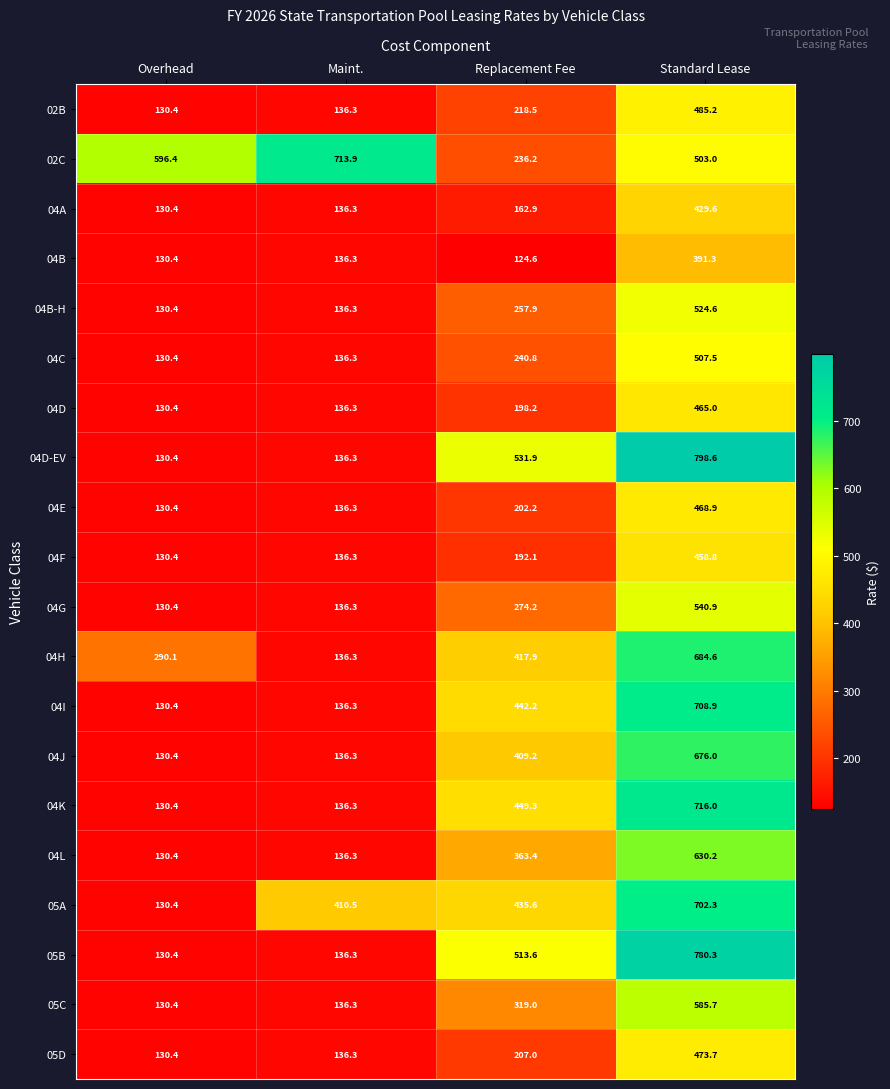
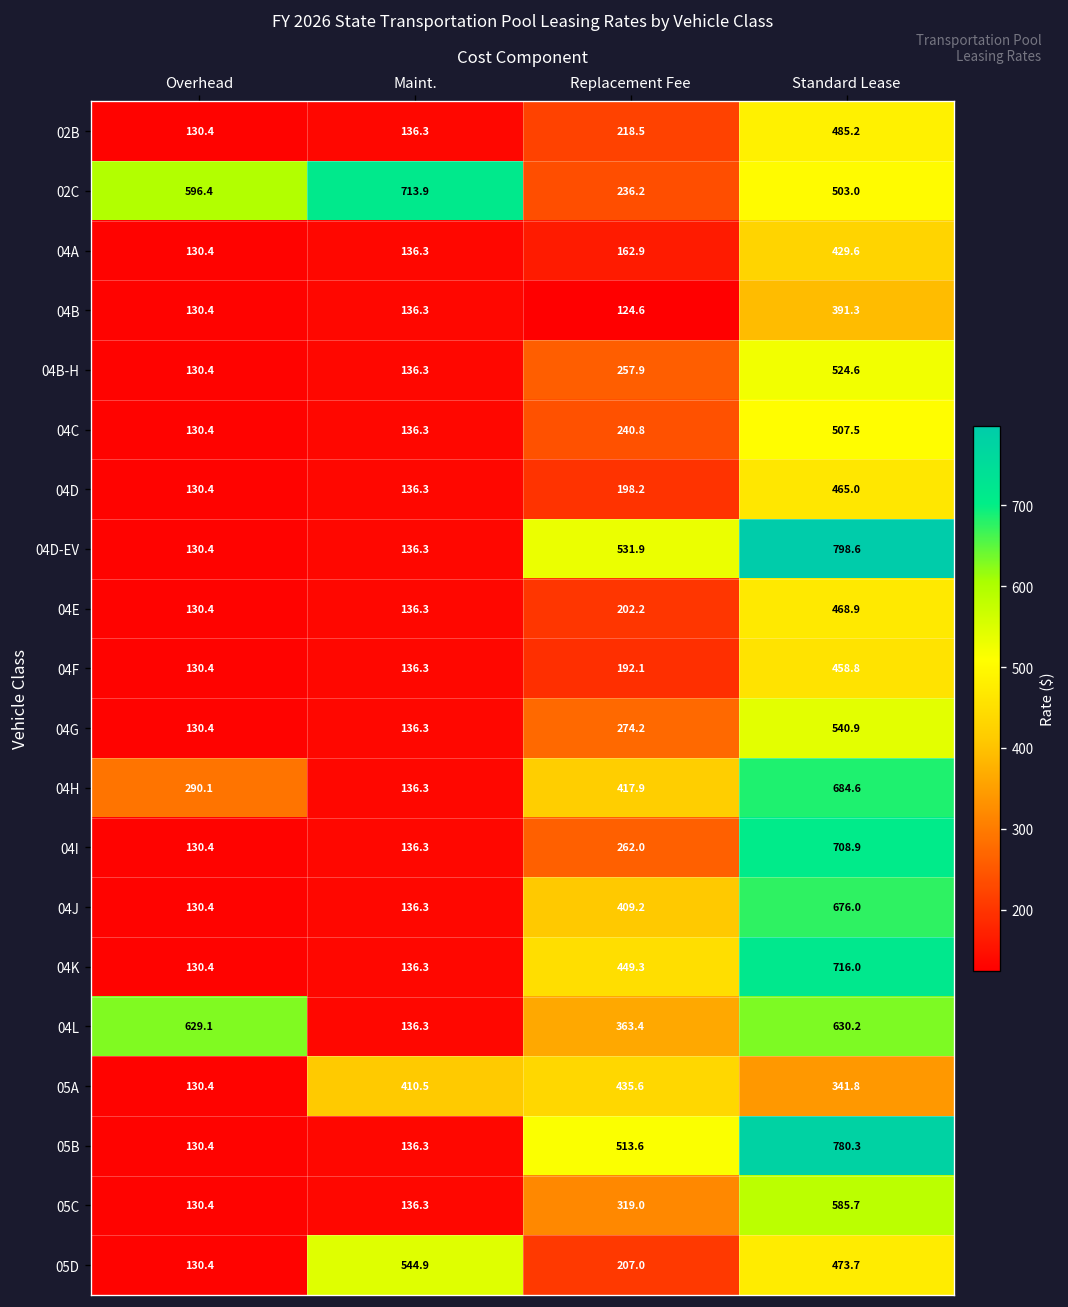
04I, Replacement Fee: 442.2 -> 262.0
04L, Overhead: 130.4 -> 629.1
05A, Standard Lease: 702.3 -> 341.8
05D, Maint.: 136.3 -> 544.9
